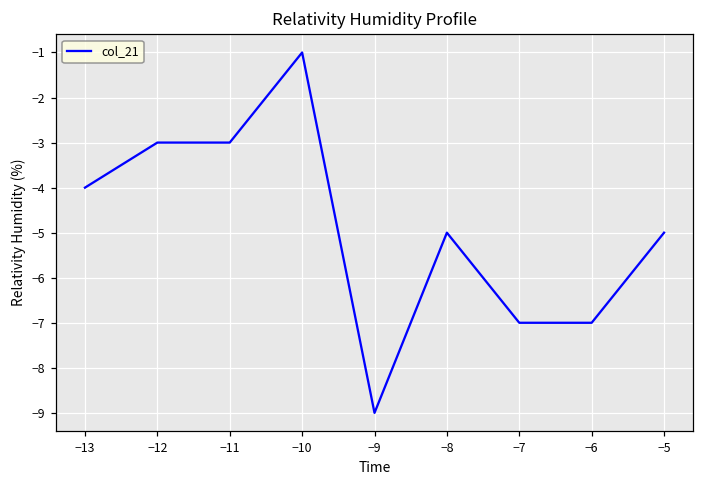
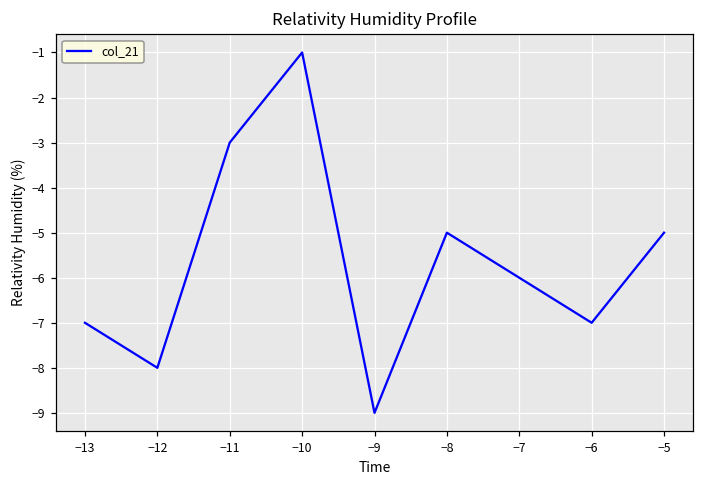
−13: -4 -> -7
−12: -3 -> -8
−7: -7 -> -6
